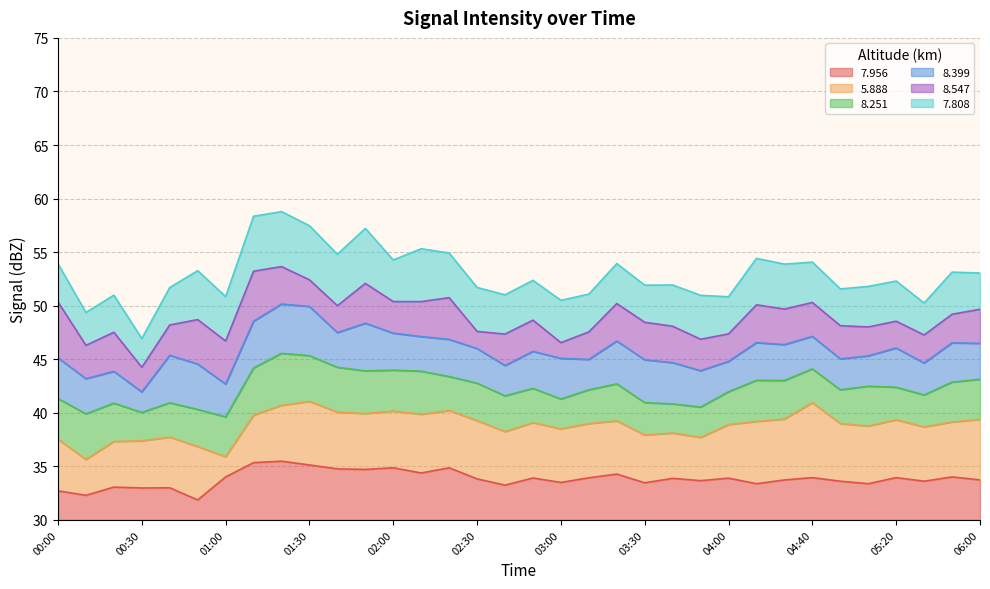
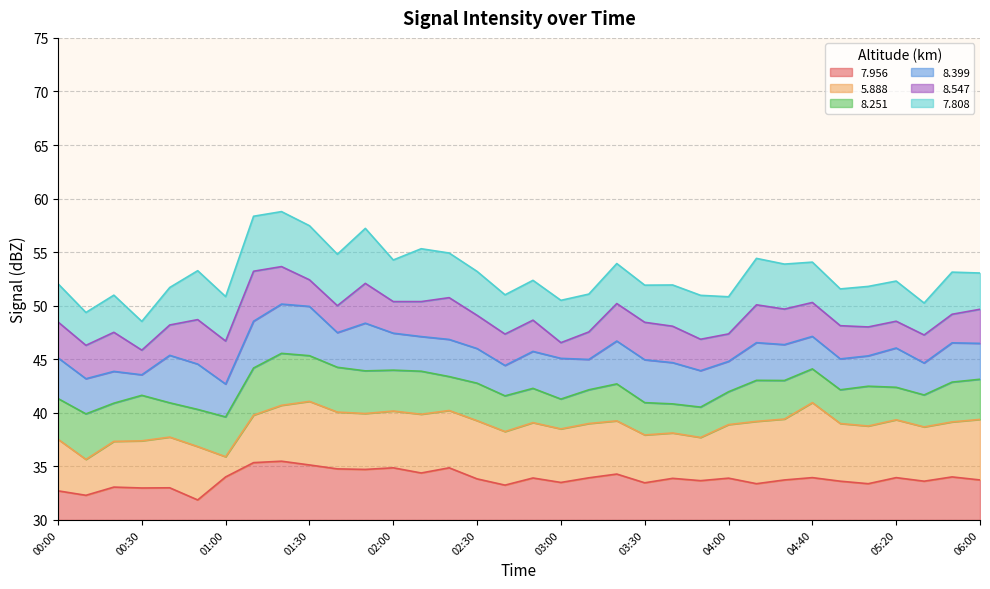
8.547, 00:00: 5.2 -> 3.4
8.251, 00:30: 2.6 -> 4.3
8.547, 02:30: 1.6 -> 3.1
